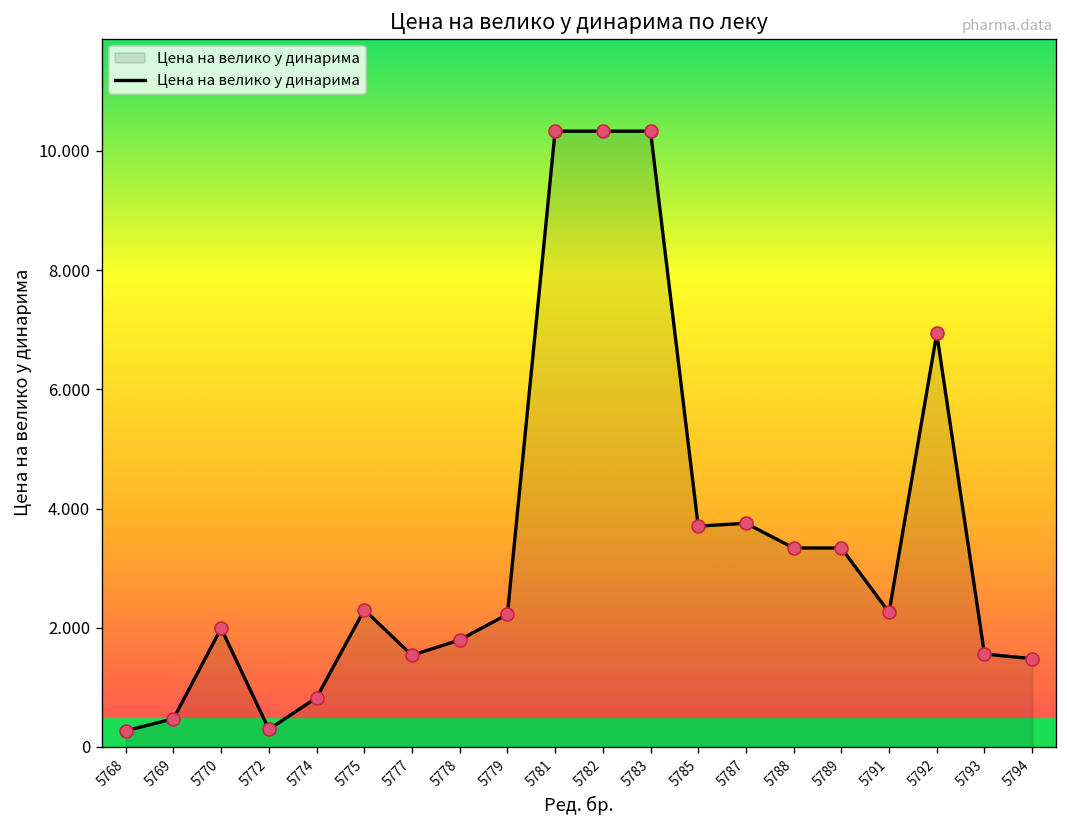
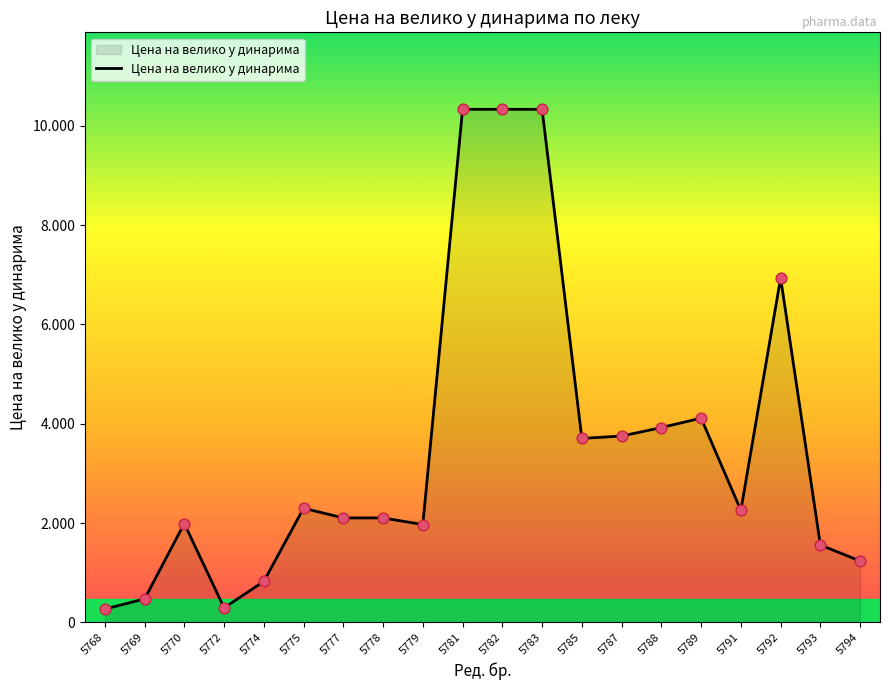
5777: 1.5 -> 2.1
5778: 1.8 -> 2.1
5779: 2.2 -> 2.0
5788: 3.3 -> 3.9
5789: 3.3 -> 4.1
5794: 1.5 -> 1.2
